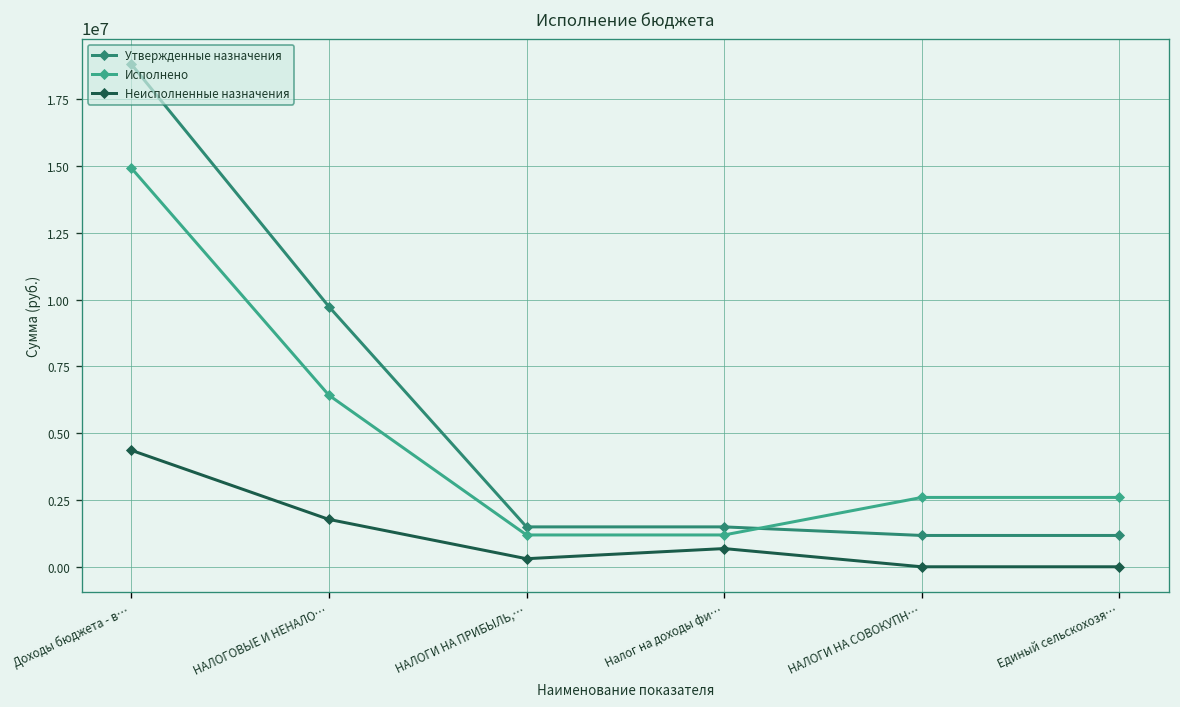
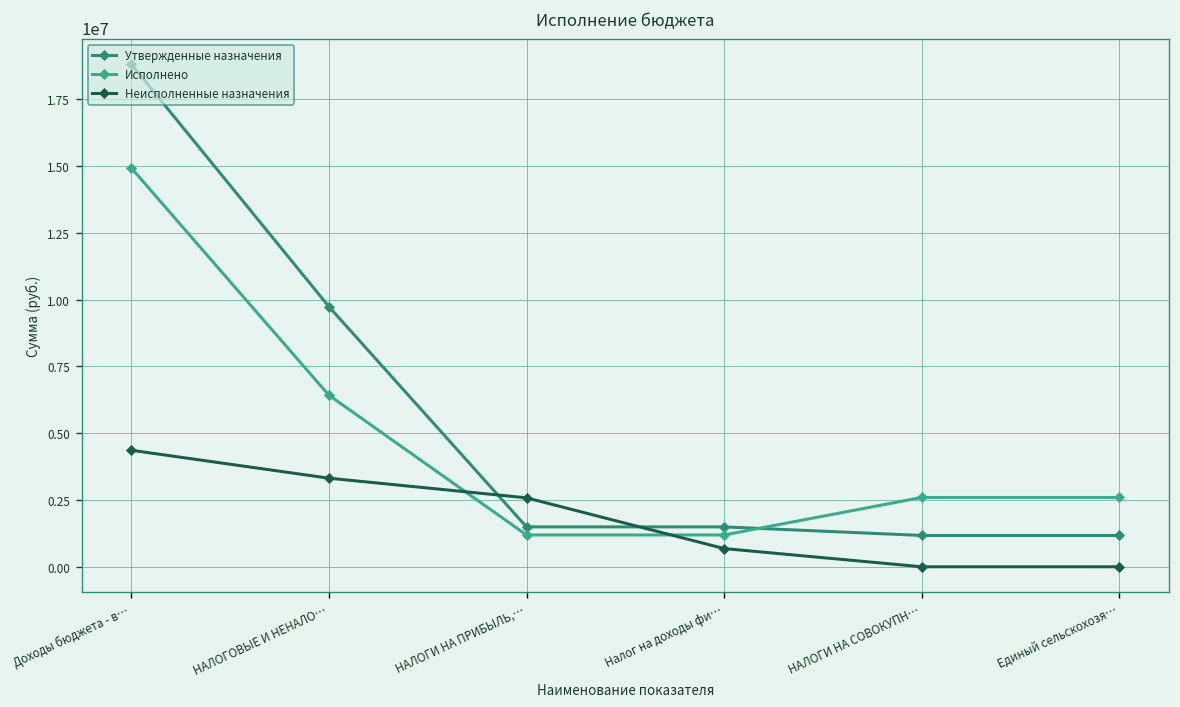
Неисполненные назначения, НАЛОГОВЫЕ И НЕНАЛО…: 1800000 -> 3300000
Неисполненные назначения, НАЛОГИ НА ПРИБЫЛЬ,…: 300000 -> 2600000
